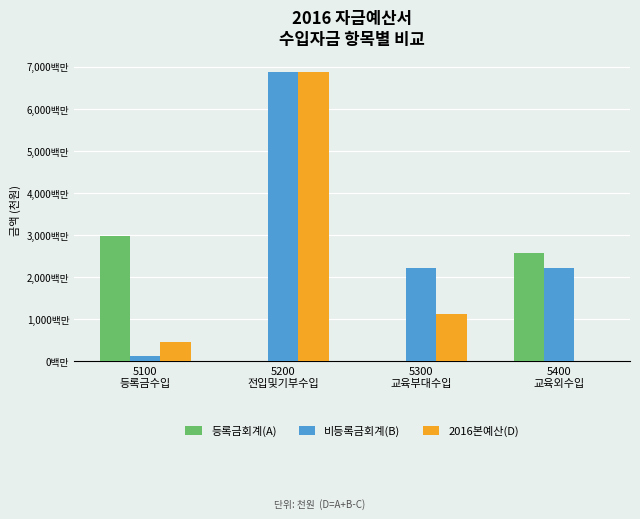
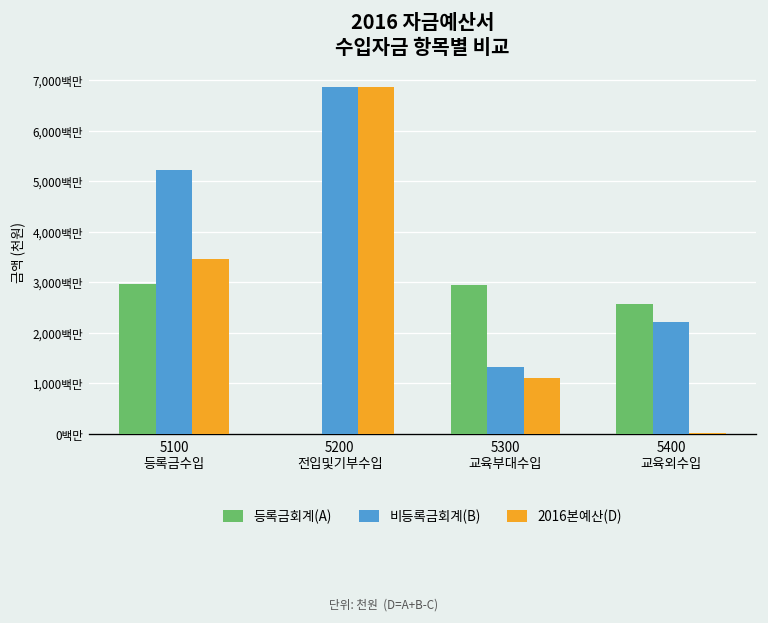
비등록금회계(B), 5100 등록금수입: 100백만 -> 5,200백만
2016본예산(D), 5100 등록금수입: 500백만 -> 3,500백만
등록금회계(A), 5300 교육부대수입: 0백만 -> 2,900백만
비등록금회계(B), 5300 교육부대수입: 2,200백만 -> 1,300백만
